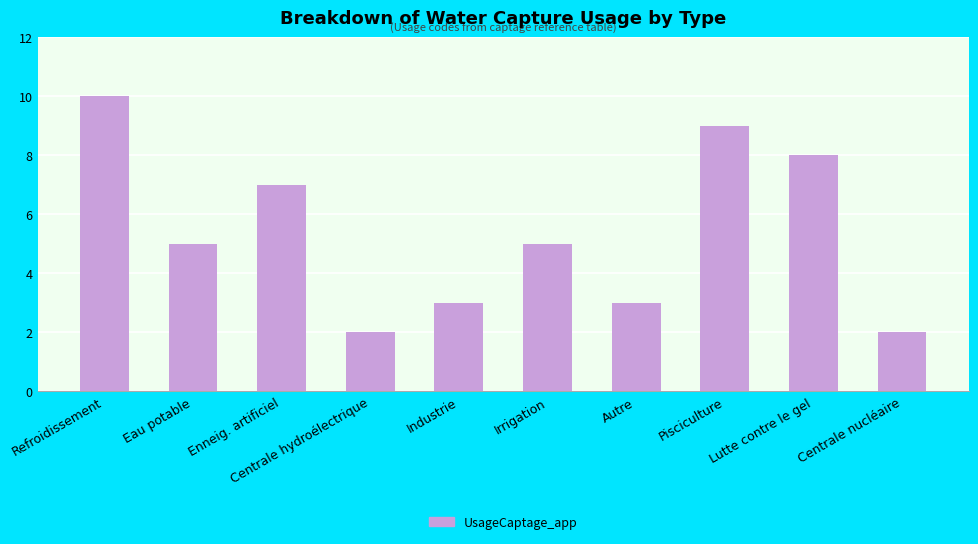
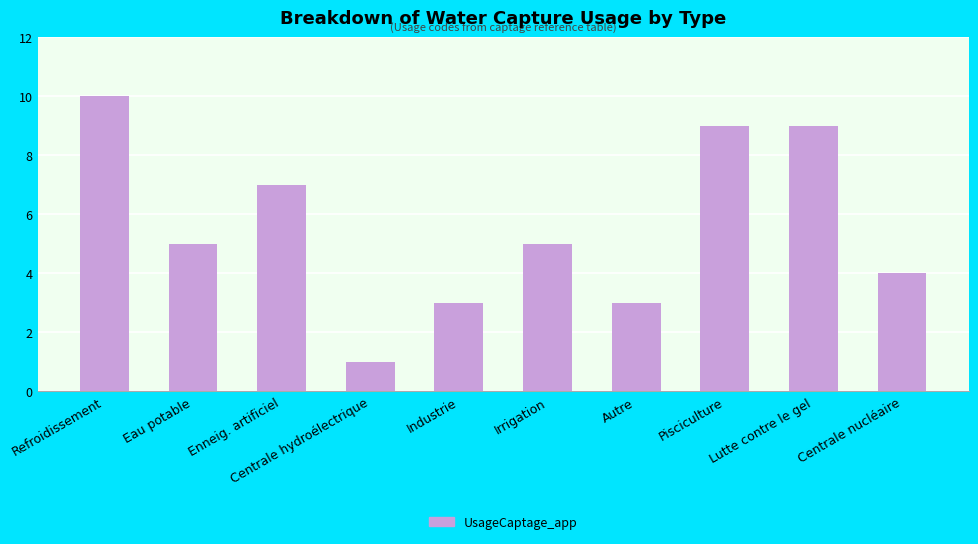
Centrale hydroélectrique: 2 -> 1
Lutte contre le gel: 8 -> 9
Centrale nucléaire: 2 -> 4
